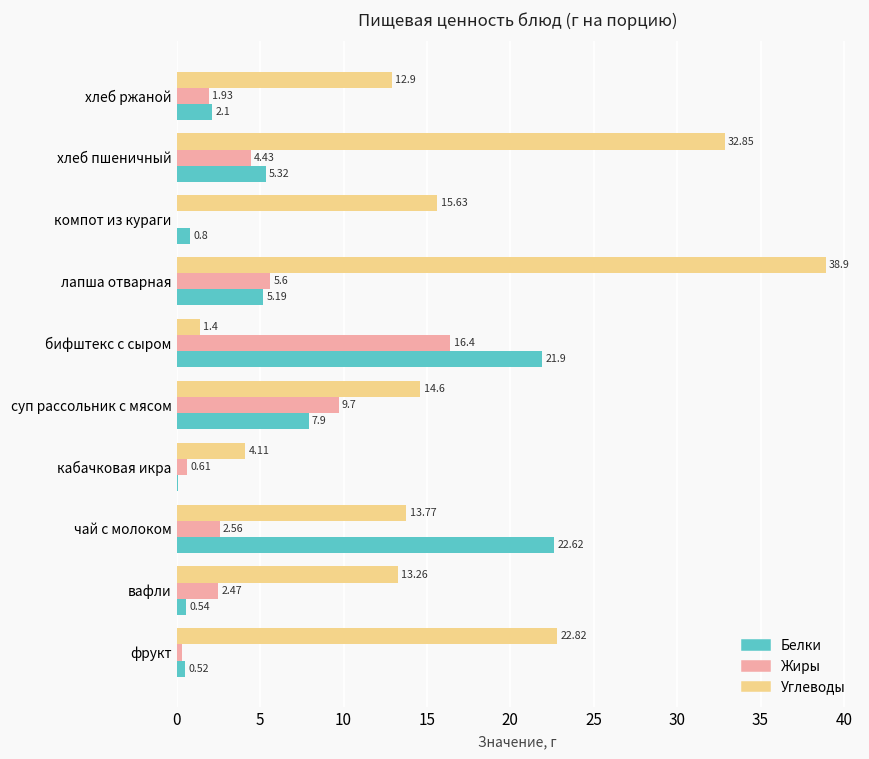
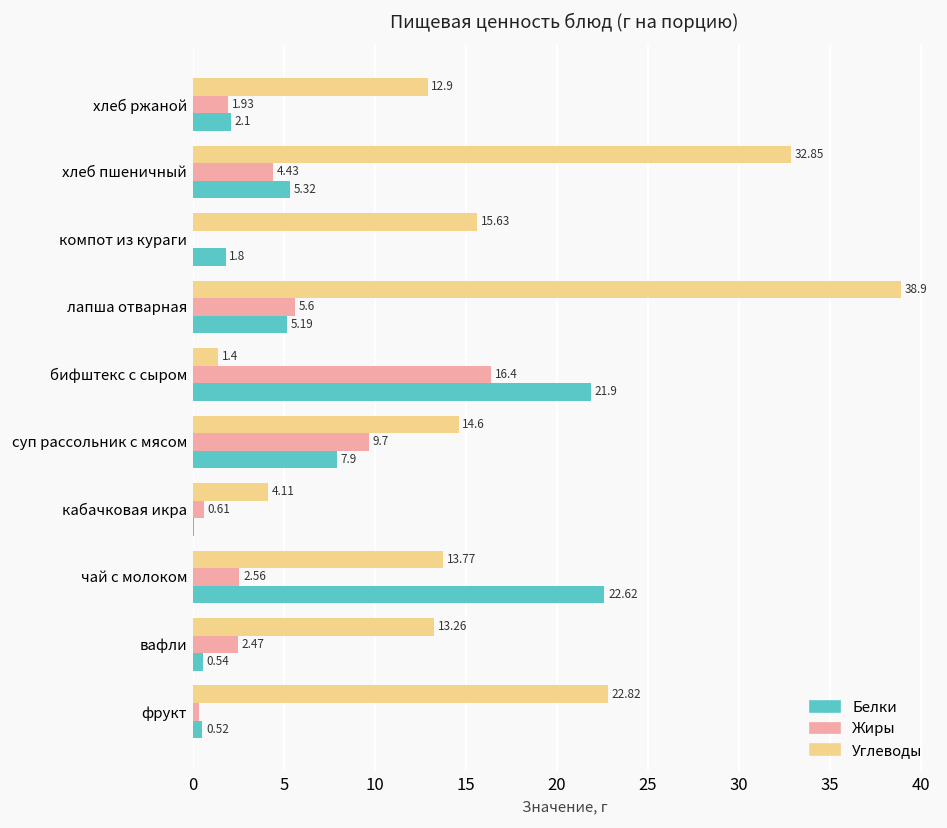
Белки, компот из кураги: 0.8 -> 1.8
